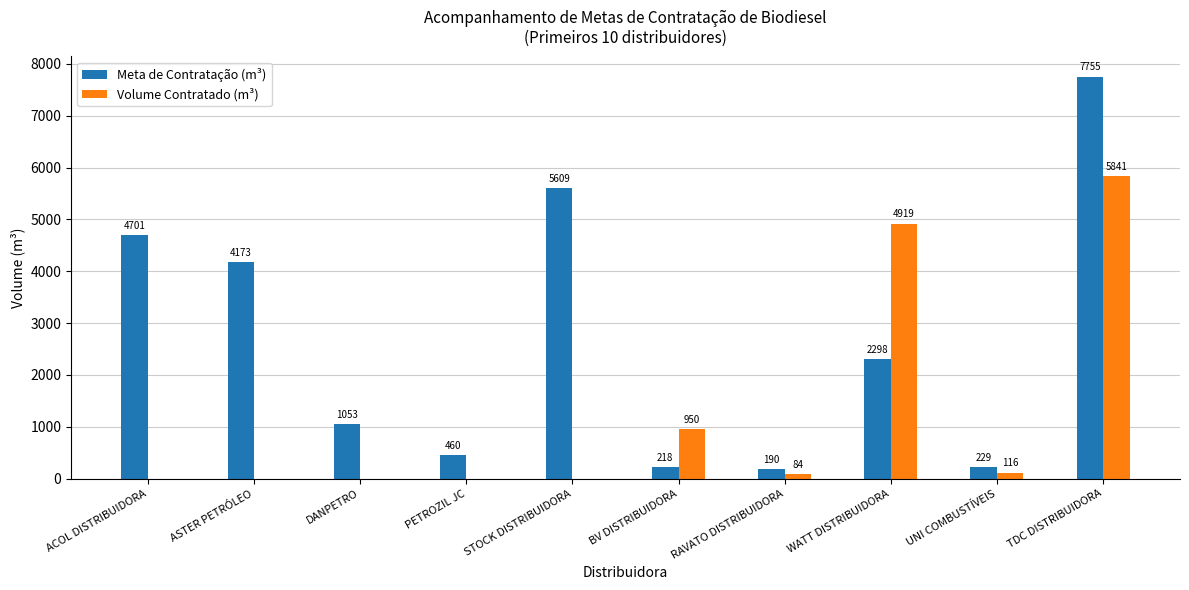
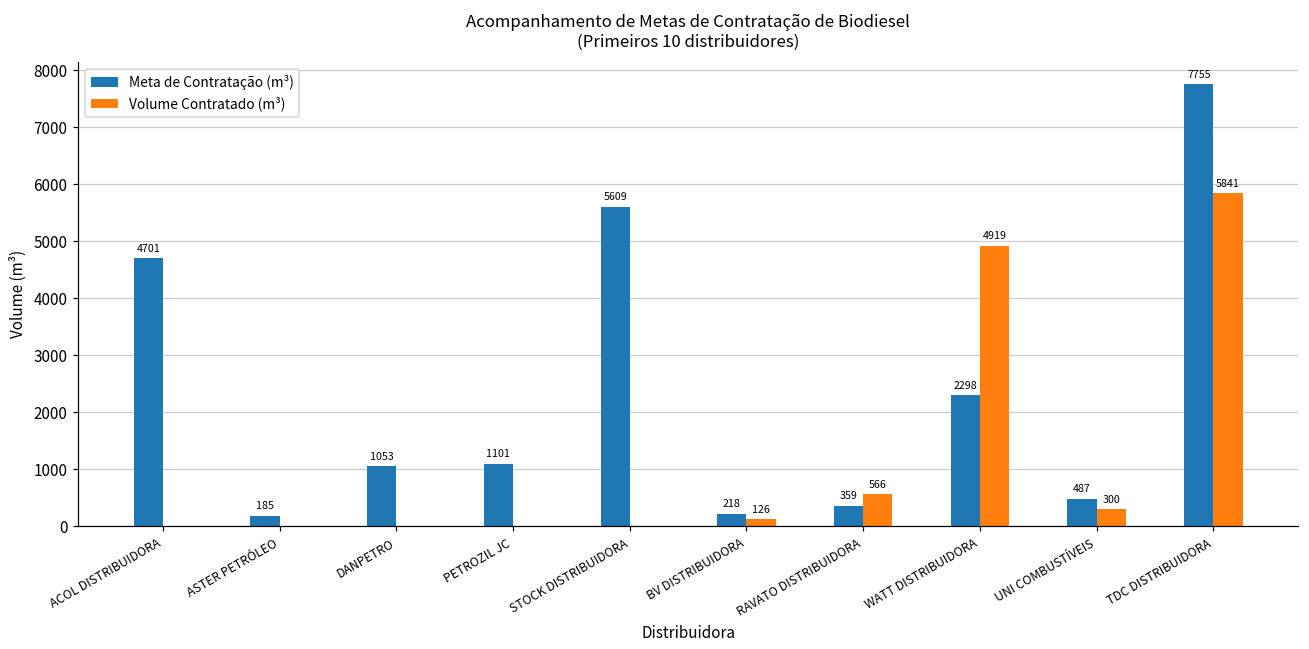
Meta de Contratação (m³), ASTER PETRÓLEO: 4173 -> 185
Meta de Contratação (m³), PETROZIL JC: 460 -> 1101
Volume Contratado (m³), BV DISTRIBUIDORA: 950 -> 126
Meta de Contratação (m³), RAVATO DISTRIBUIDORA: 190 -> 359
Volume Contratado (m³), RAVATO DISTRIBUIDORA: 84 -> 566
Meta de Contratação (m³), UNI COMBUSTÍVEIS: 229 -> 487
Volume Contratado (m³), UNI COMBUSTÍVEIS: 116 -> 300
